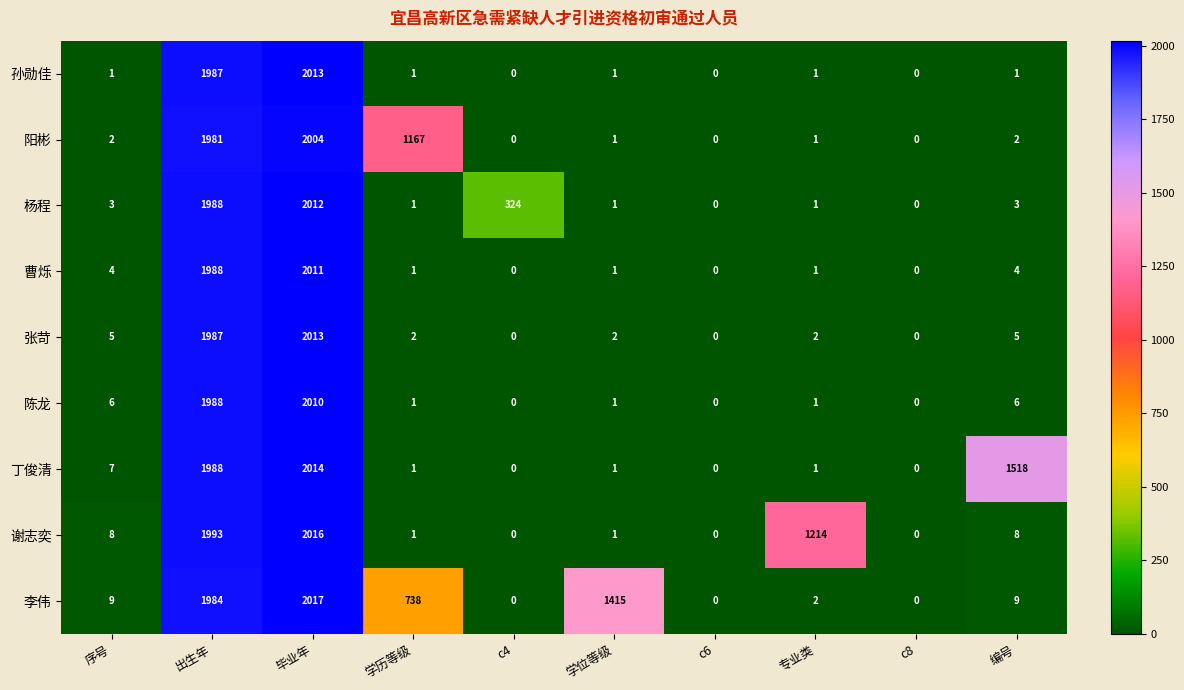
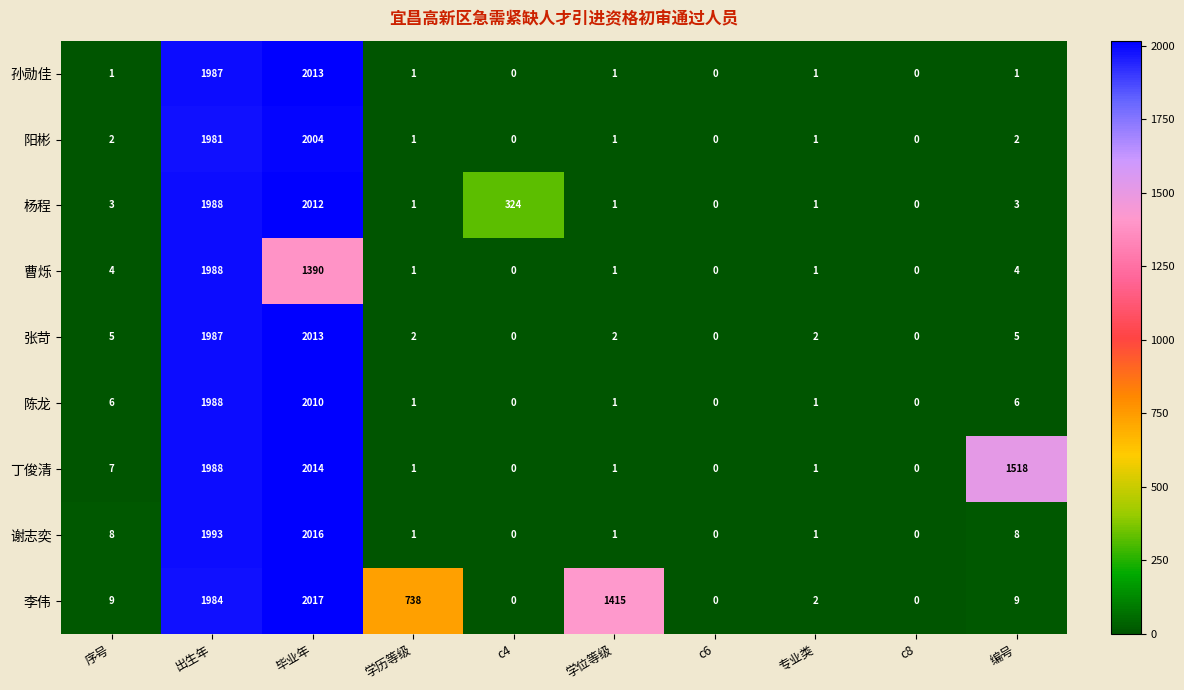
阳彬, 学历等级: 1167 -> 1
曹烁, 毕业年: 2011 -> 1390
谢志奕, 专业类: 1214 -> 1
